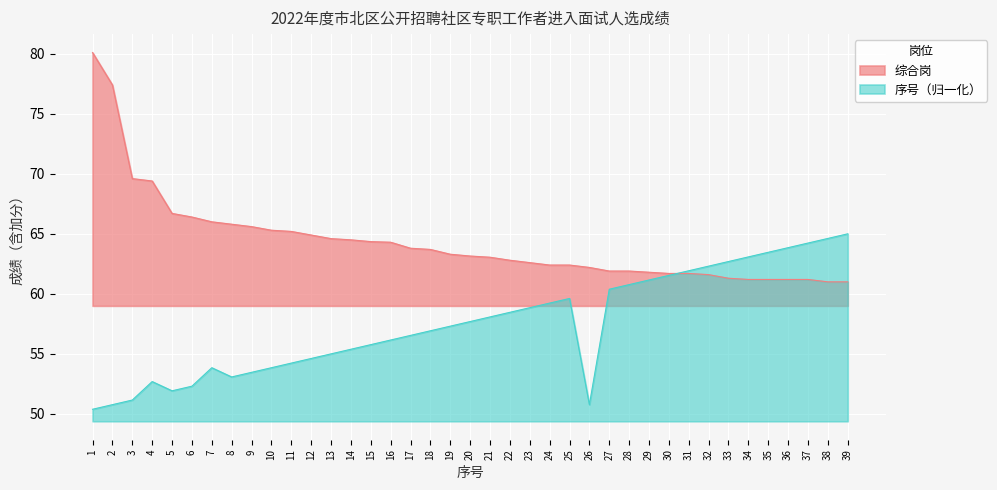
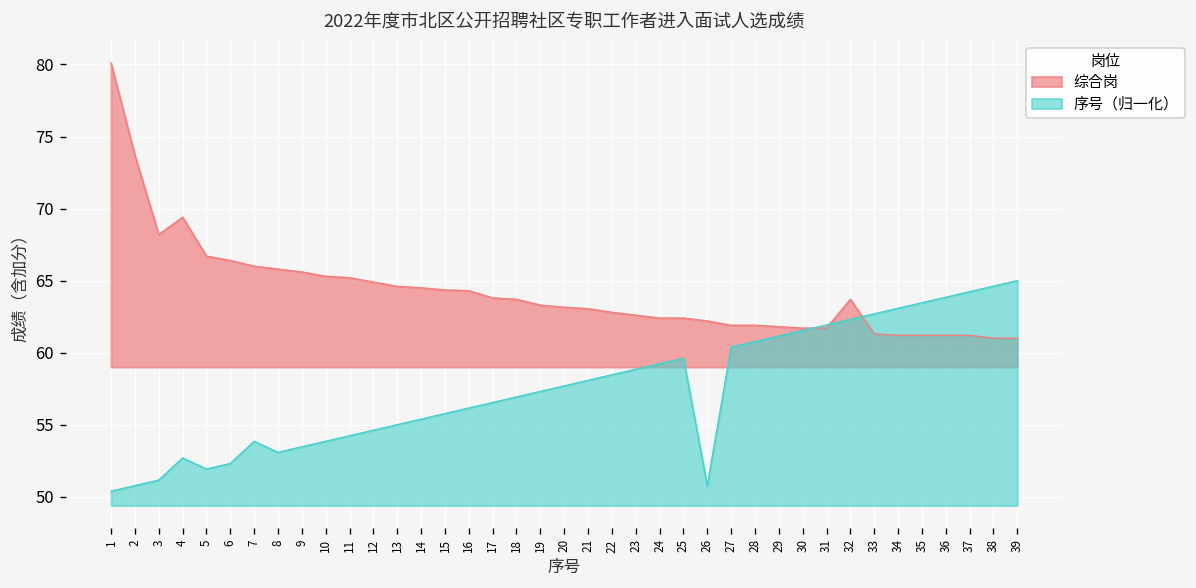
综合岗, 2: 77.4 -> 73.7
综合岗, 3: 69.6 -> 68.2
综合岗, 32: 61.6 -> 63.7
